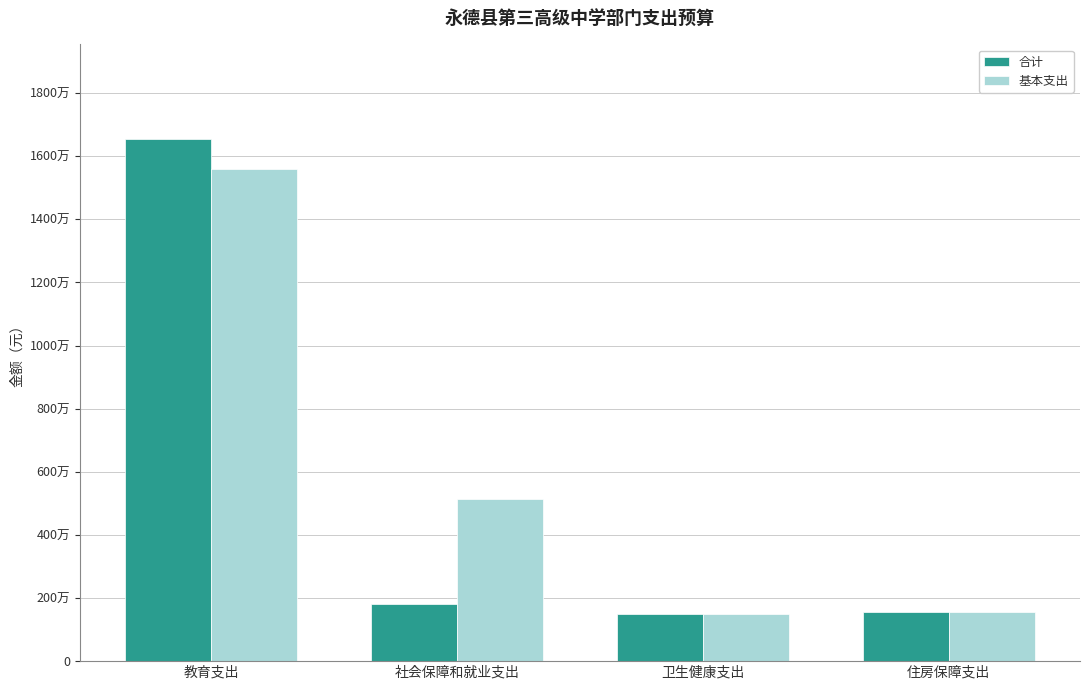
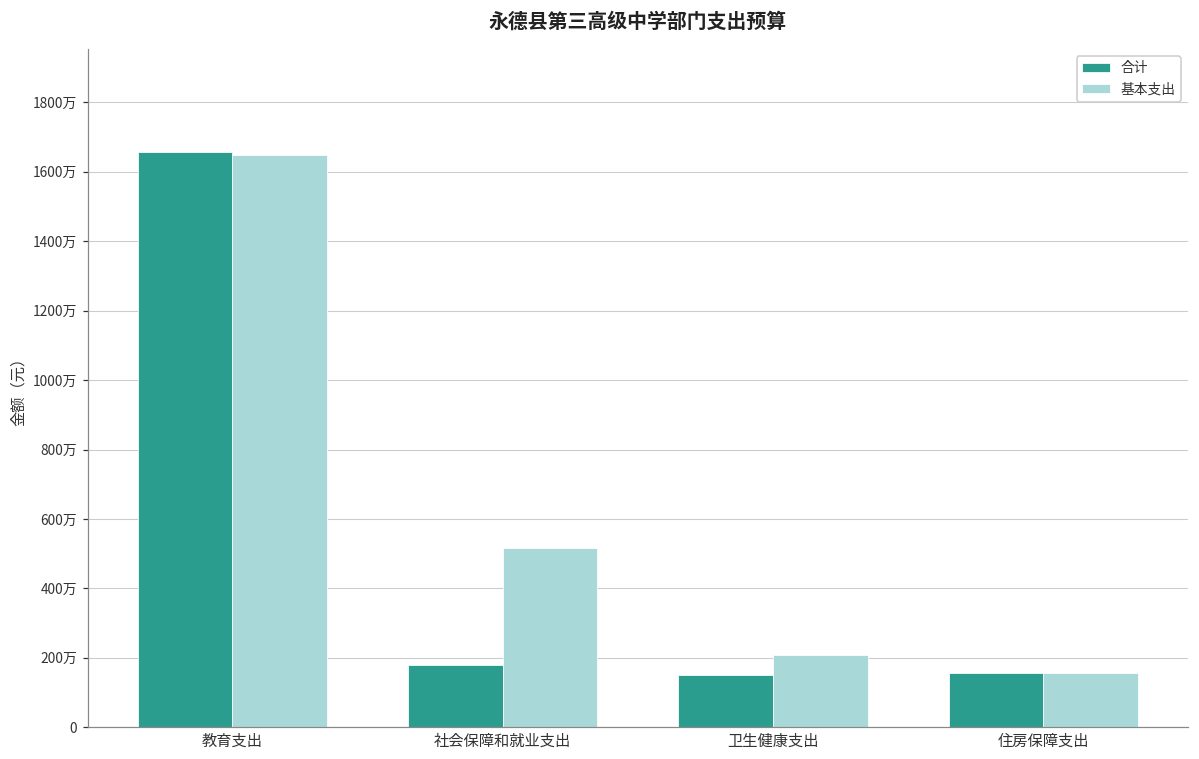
基本支出, 教育支出: 1560万 -> 1650万
基本支出, 卫生健康支出: 150万 -> 210万
